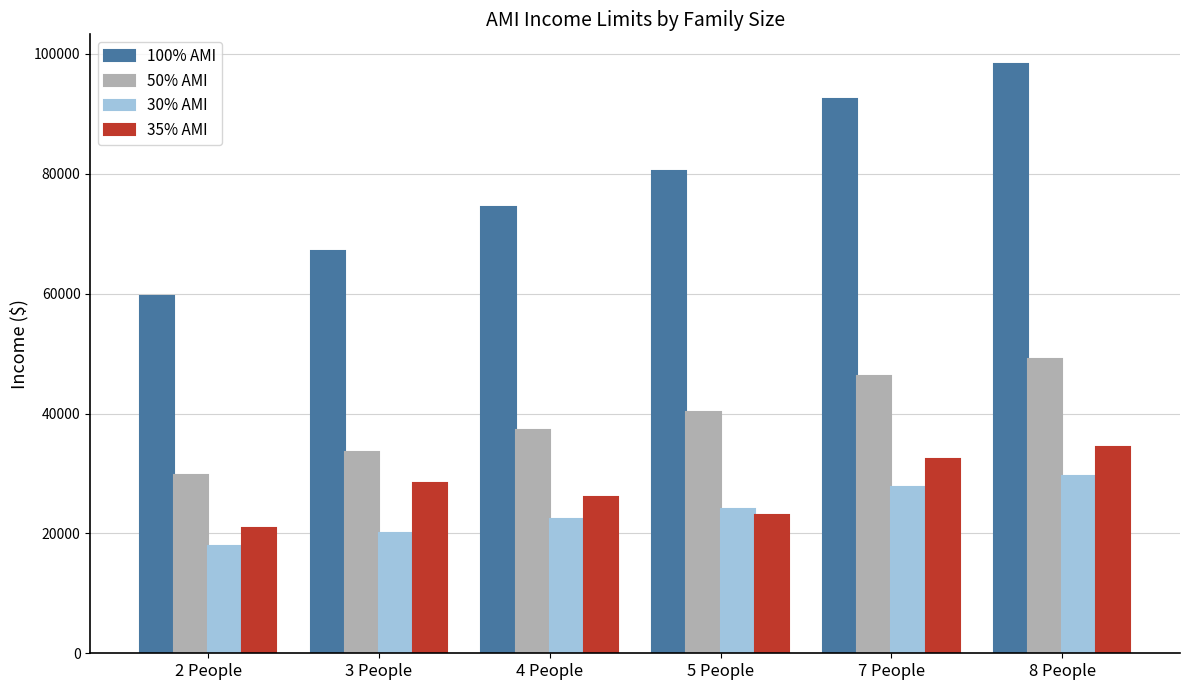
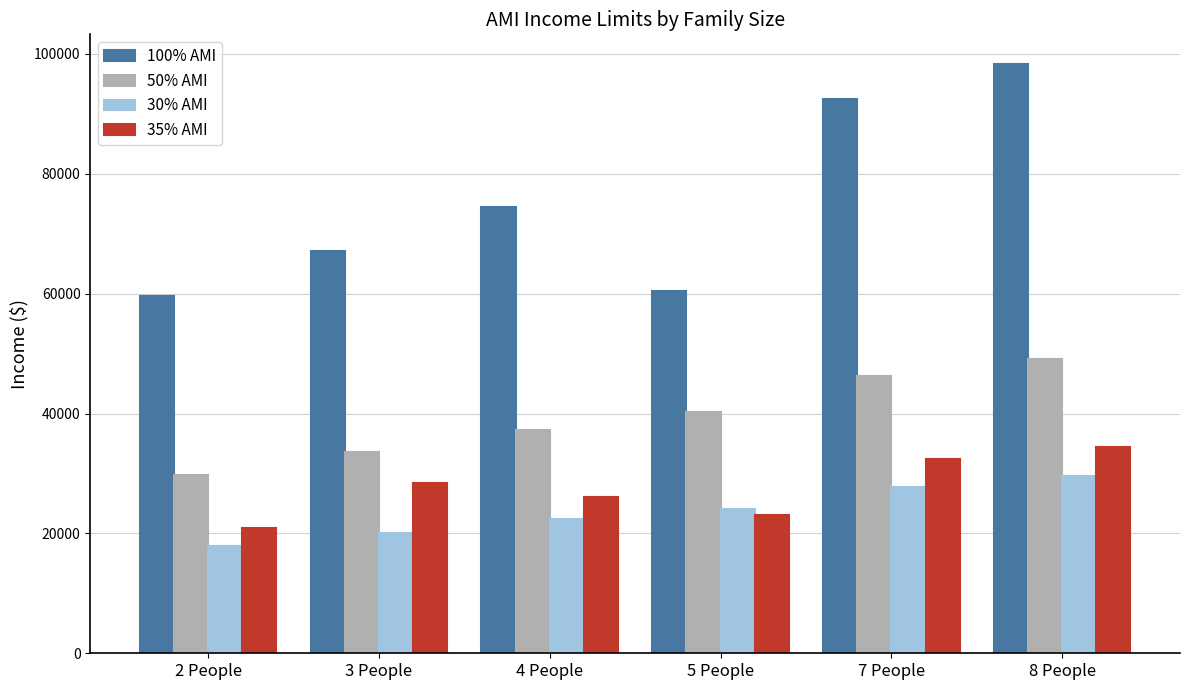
100% AMI, 5 People: 80000 -> 60000
